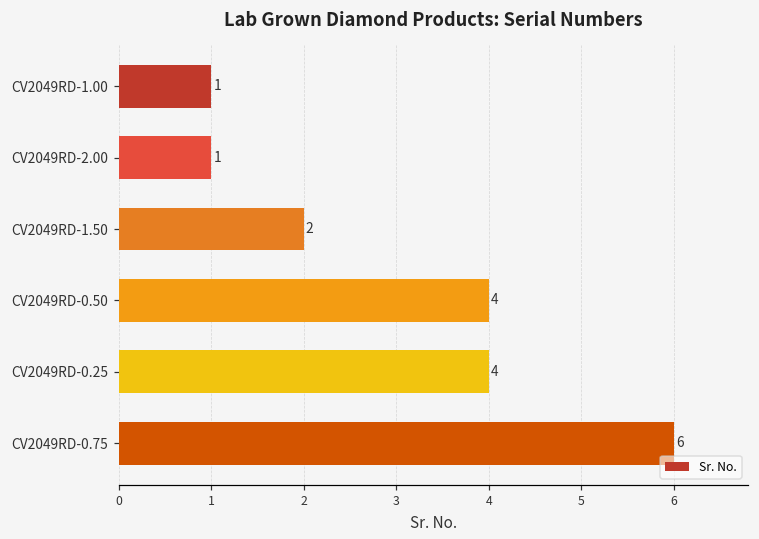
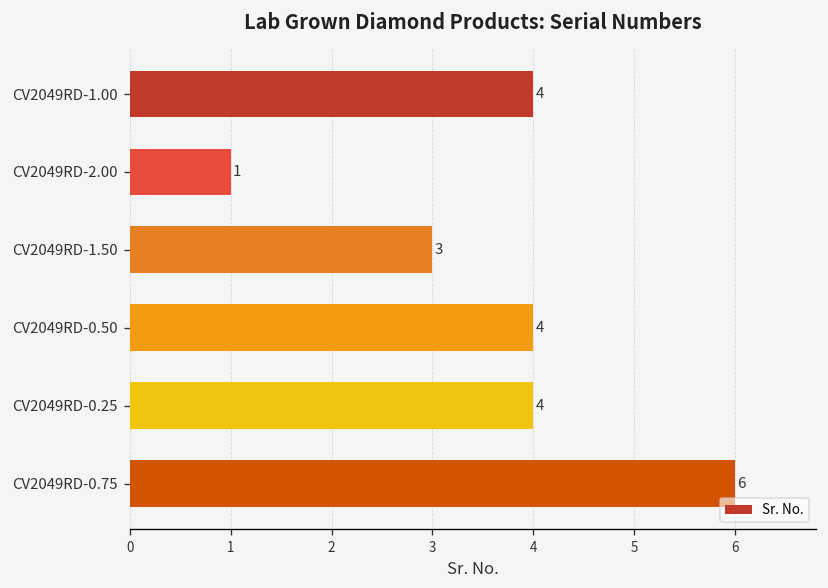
CV2049RD-1.00: 1 -> 4
CV2049RD-1.50: 2 -> 3
